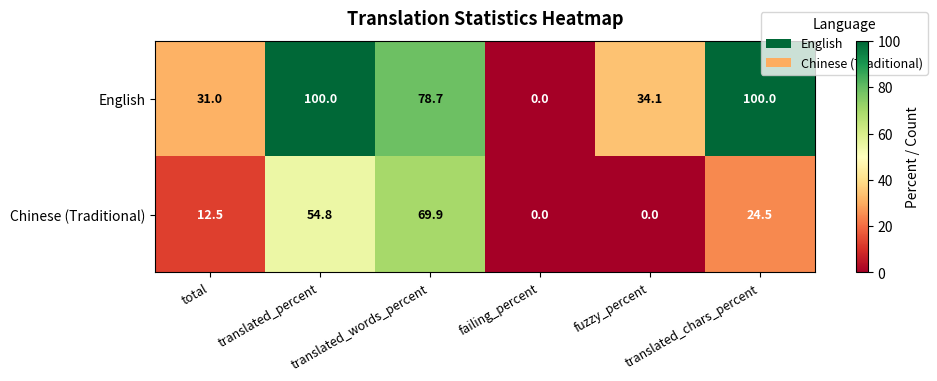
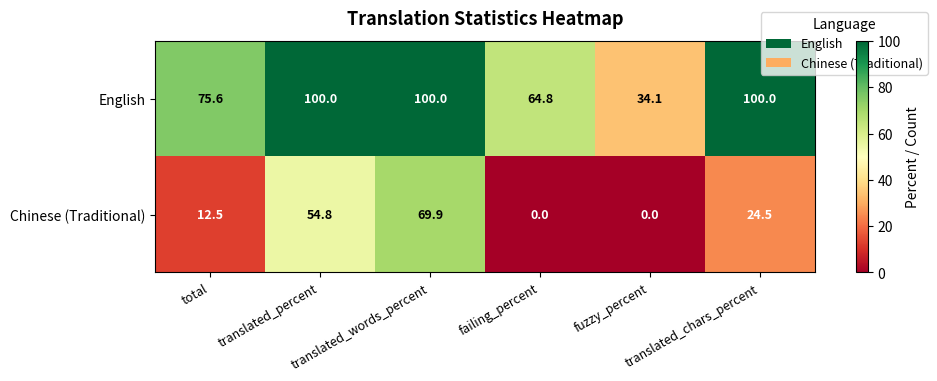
English, total: 31.0 -> 75.6
English, translated_words_percent: 78.7 -> 100.0
English, failing_percent: 0.0 -> 64.8
